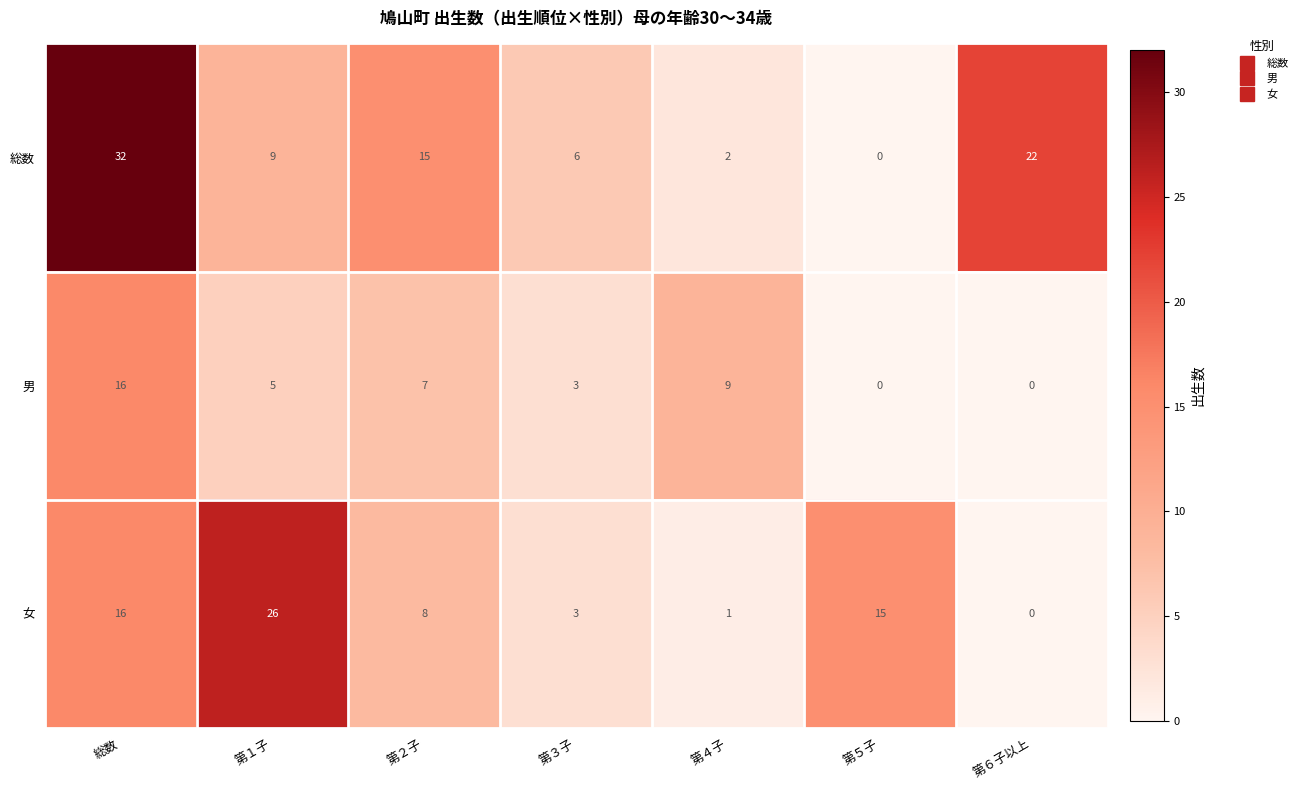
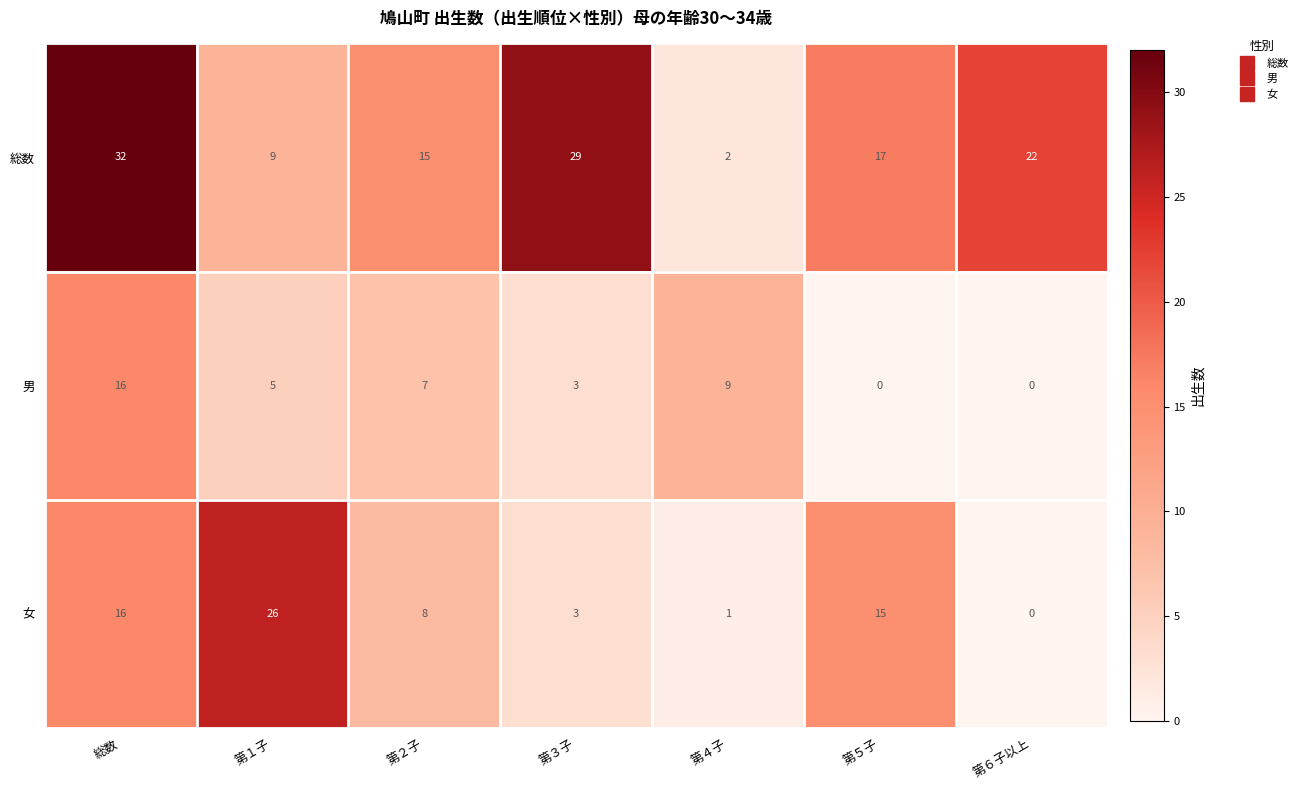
総数, 第３子: 6 -> 29
総数, 第５子: 0 -> 17
